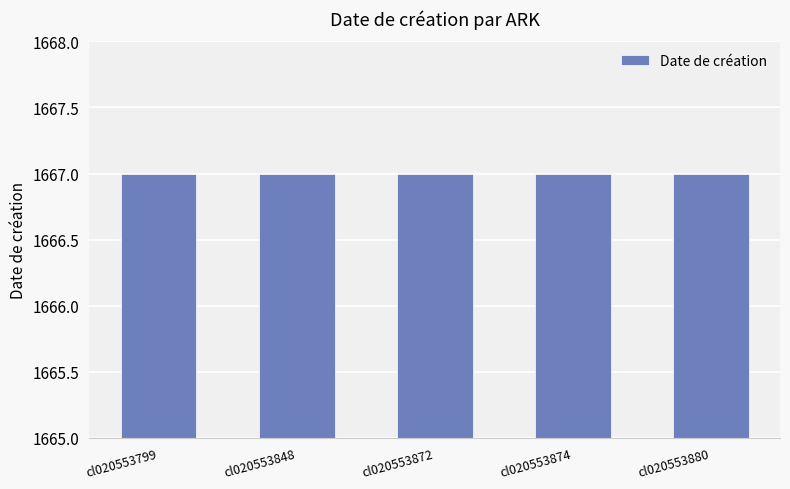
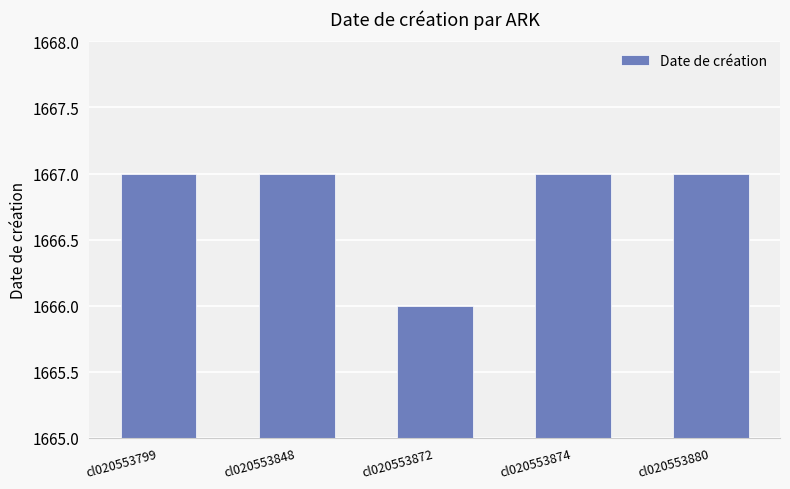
cl020553872: 1667 -> 1666
